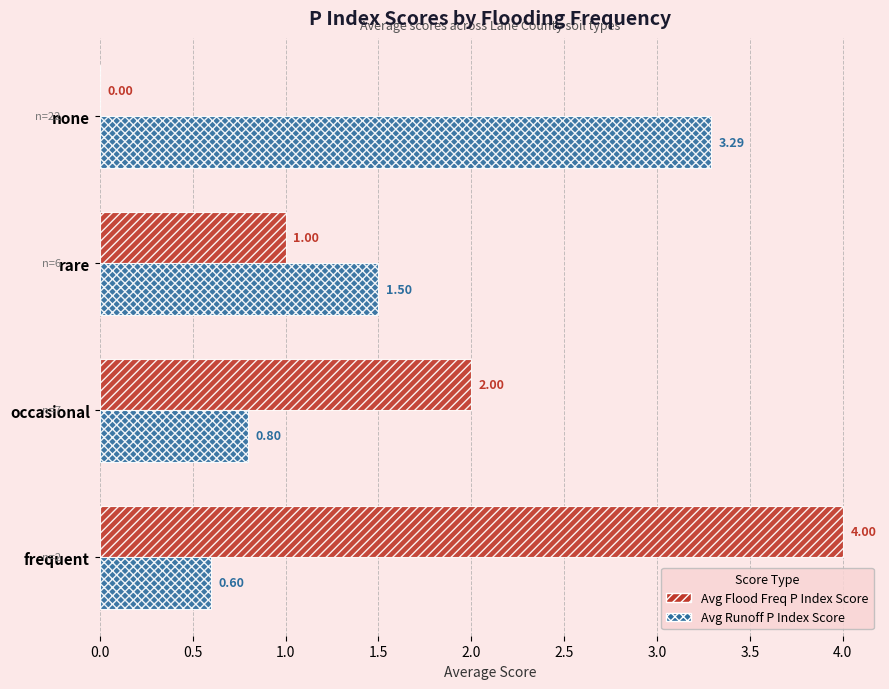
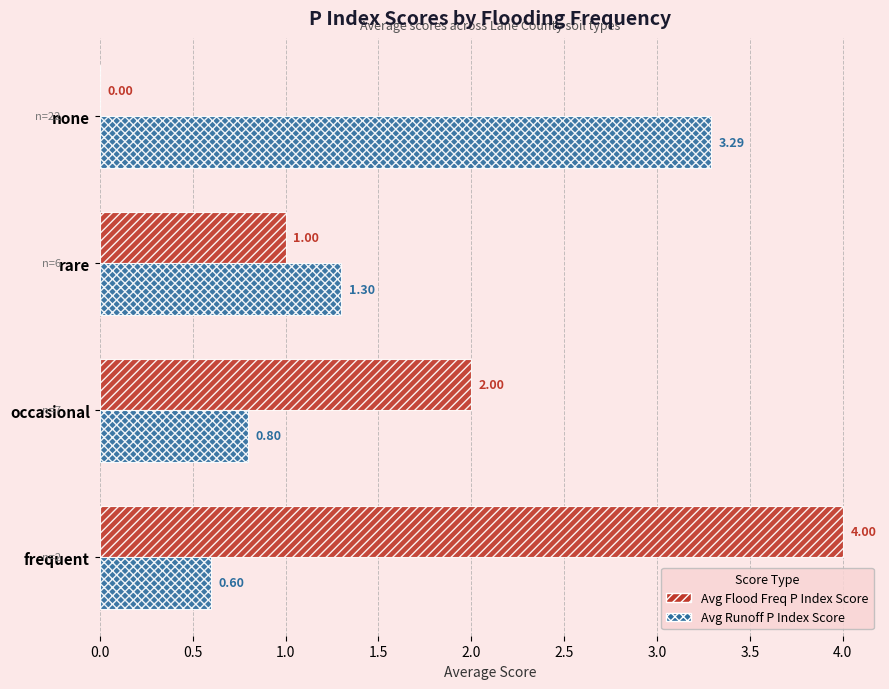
Avg Runoff P Index Score, rare: 1.50 -> 1.30
